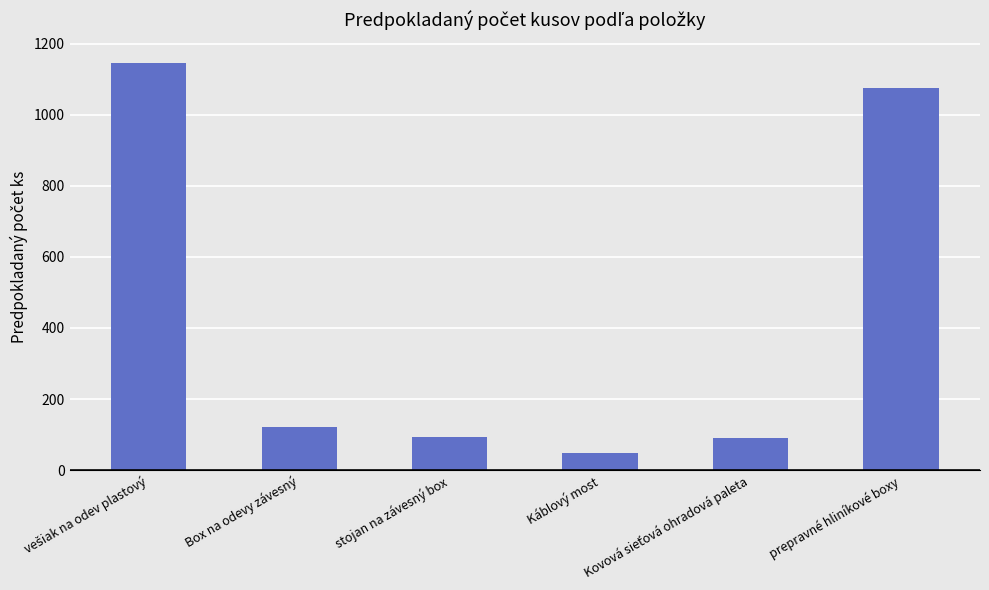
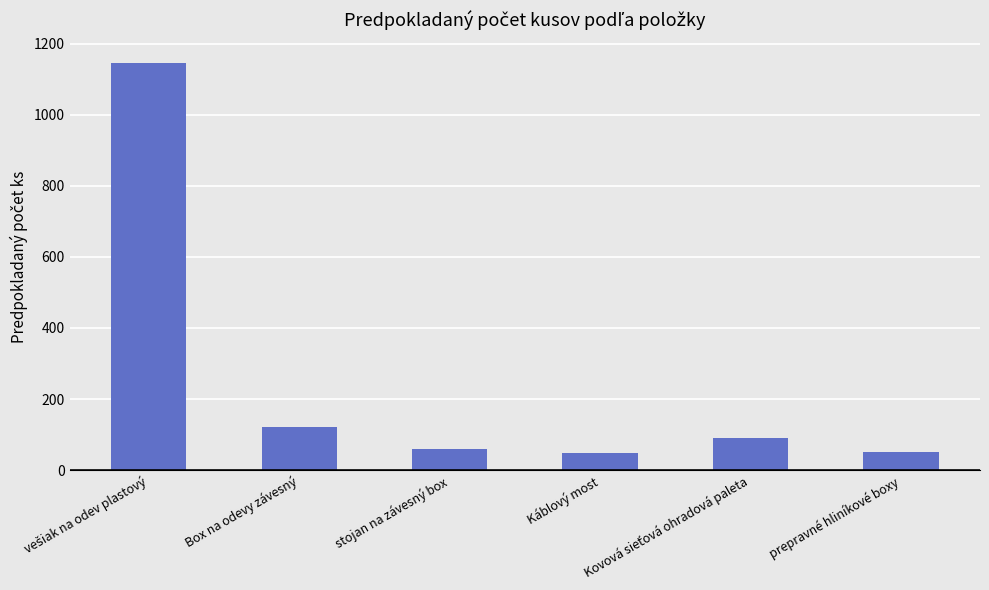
stojan na závesný box: 90 -> 60
prepravné hliníkové boxy: 1080 -> 50
